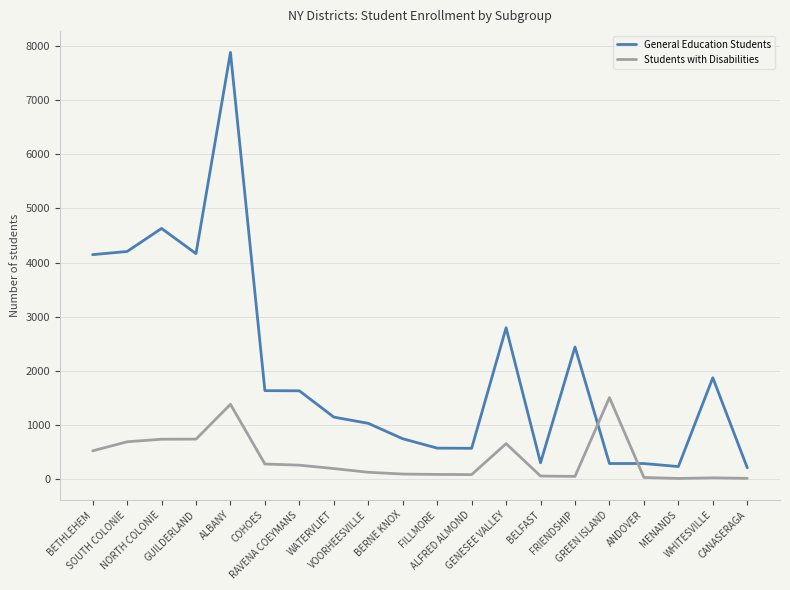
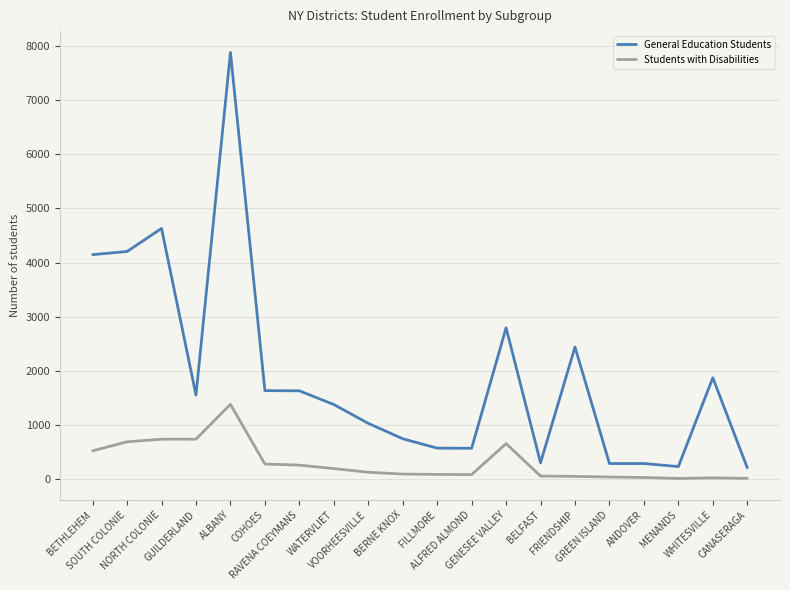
General Education Students, GUILDERLAND: 4200 -> 1600
General Education Students, WATERVLIET: 1200 -> 1400
Students with Disabilities, GREEN ISLAND: 1500 -> 0
